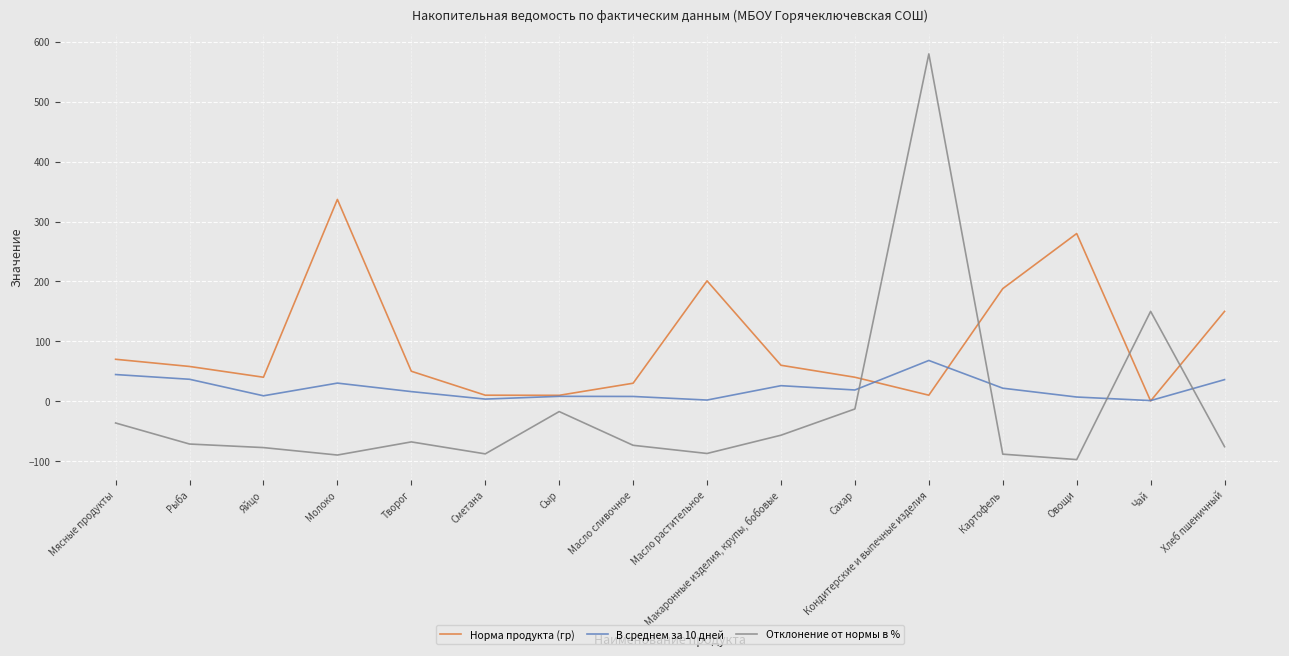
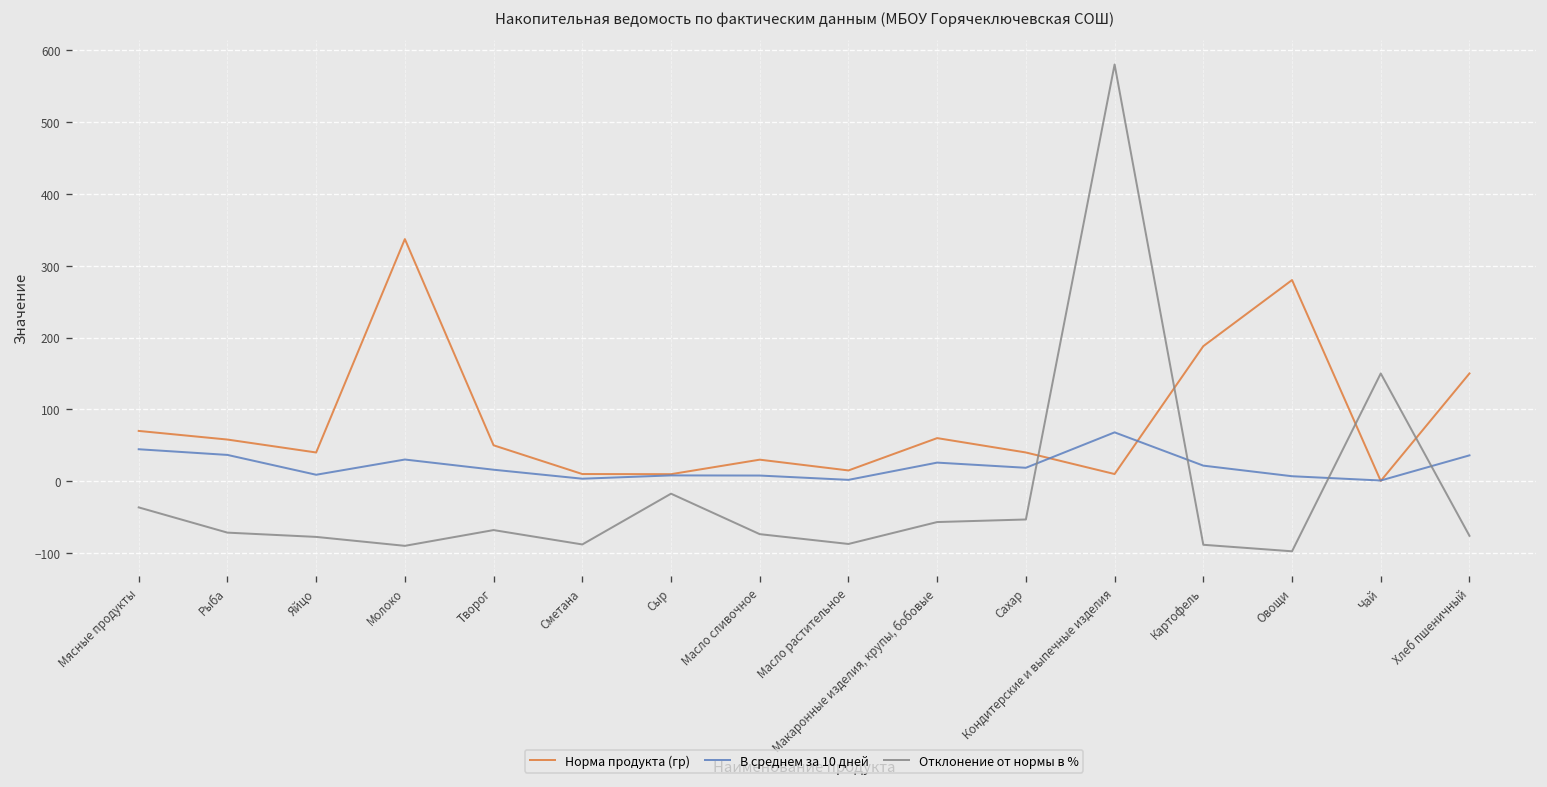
Норма продукта (гр), Масло растительное: 200 -> 20
Отклонение от нормы в %, Сахар: -10 -> -50
